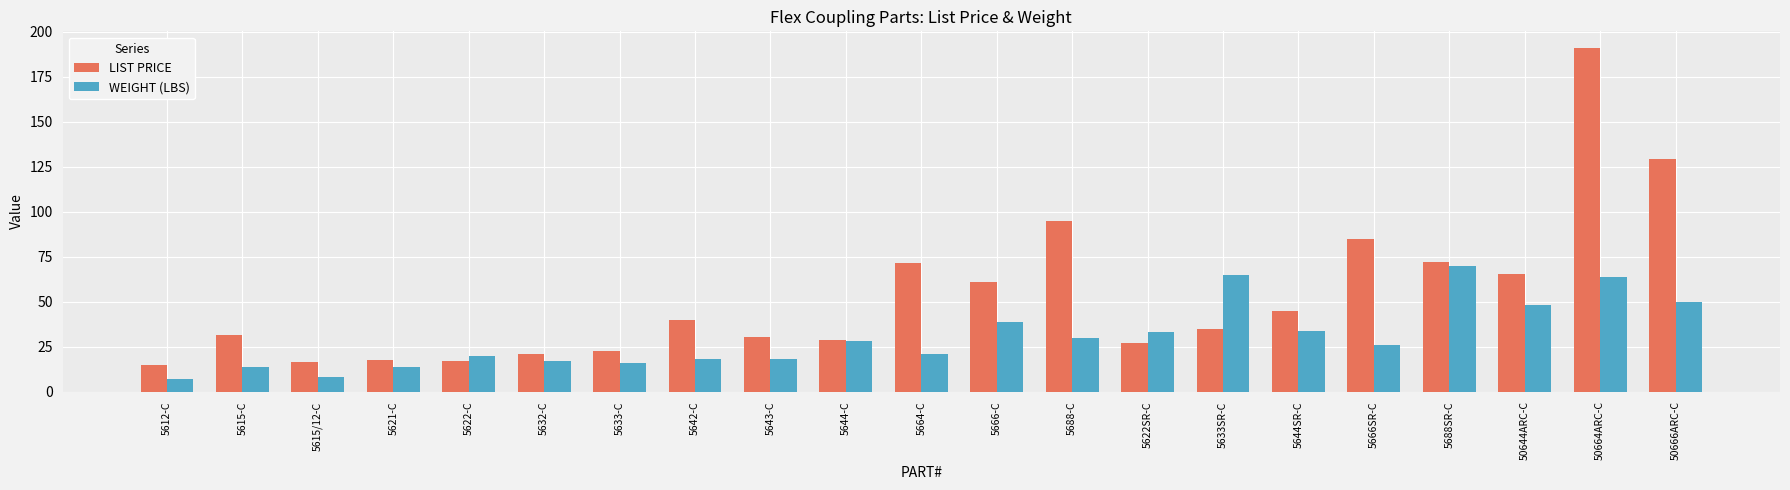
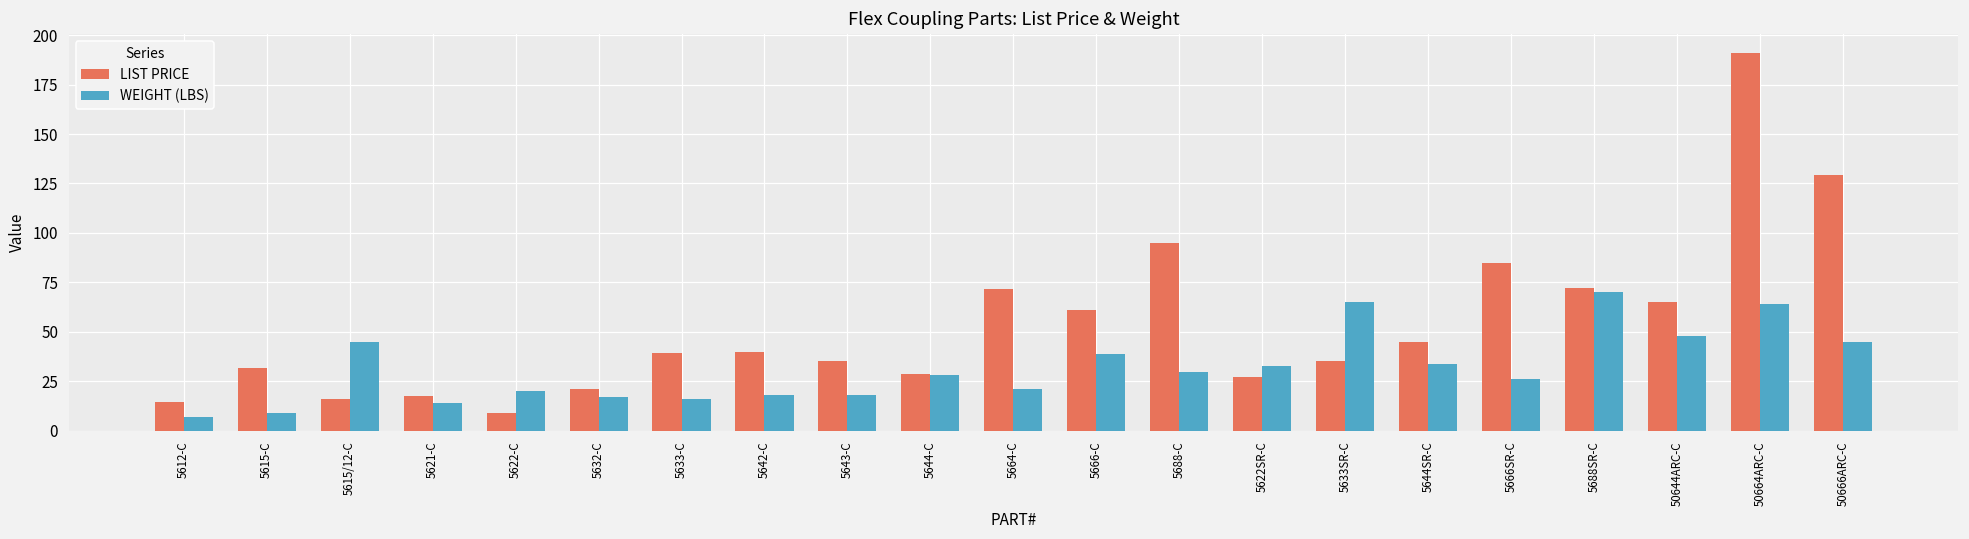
WEIGHT (LBS), 5615-C: 14 -> 9
WEIGHT (LBS), 5615/12-C: 8 -> 45
LIST PRICE, 5622-C: 17 -> 9
LIST PRICE, 5633-C: 23 -> 40
LIST PRICE, 5643-C: 30 -> 36
WEIGHT (LBS), 50666ARC-C: 50 -> 45
